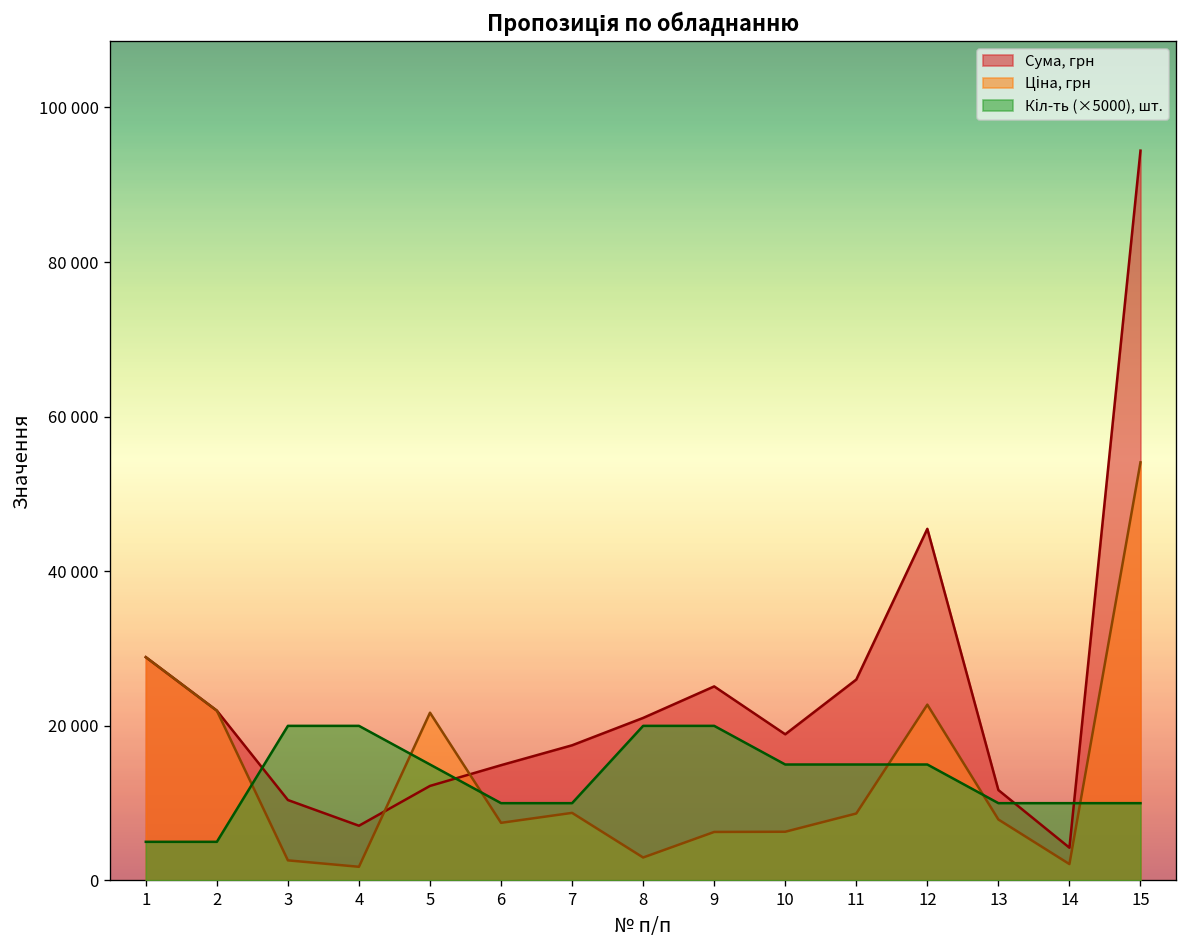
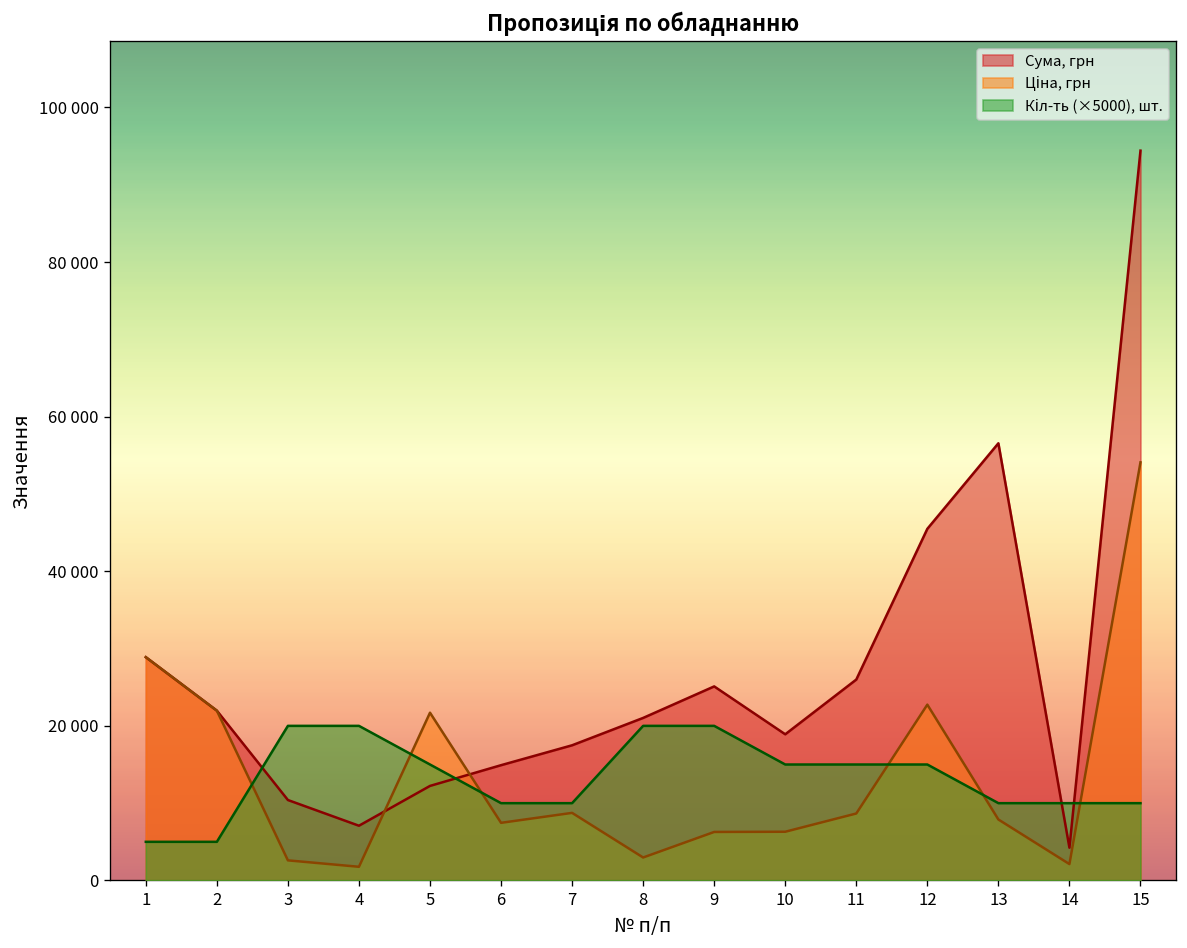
Сума, грн, 13: 12000 -> 57000
